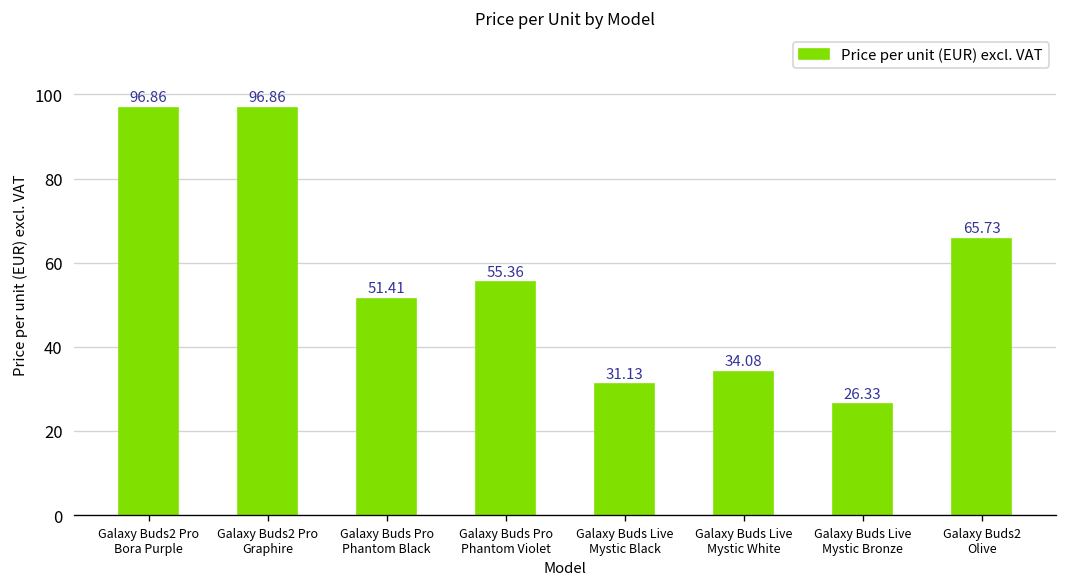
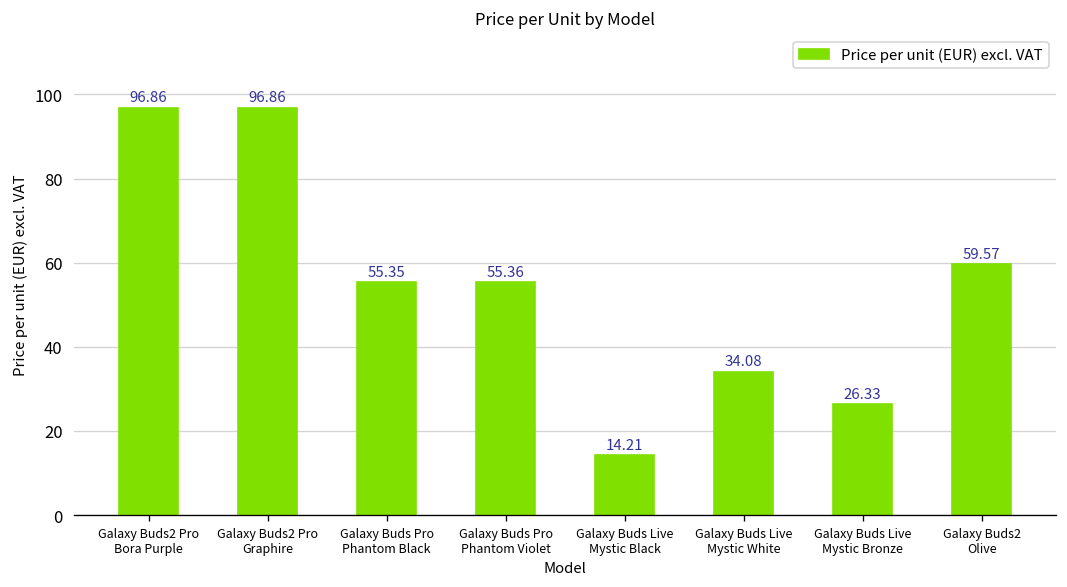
Galaxy Buds Pro Phantom Black: 51.41 -> 55.35
Galaxy Buds Live Mystic Black: 31.13 -> 14.21
Galaxy Buds2 Olive: 65.73 -> 59.57
